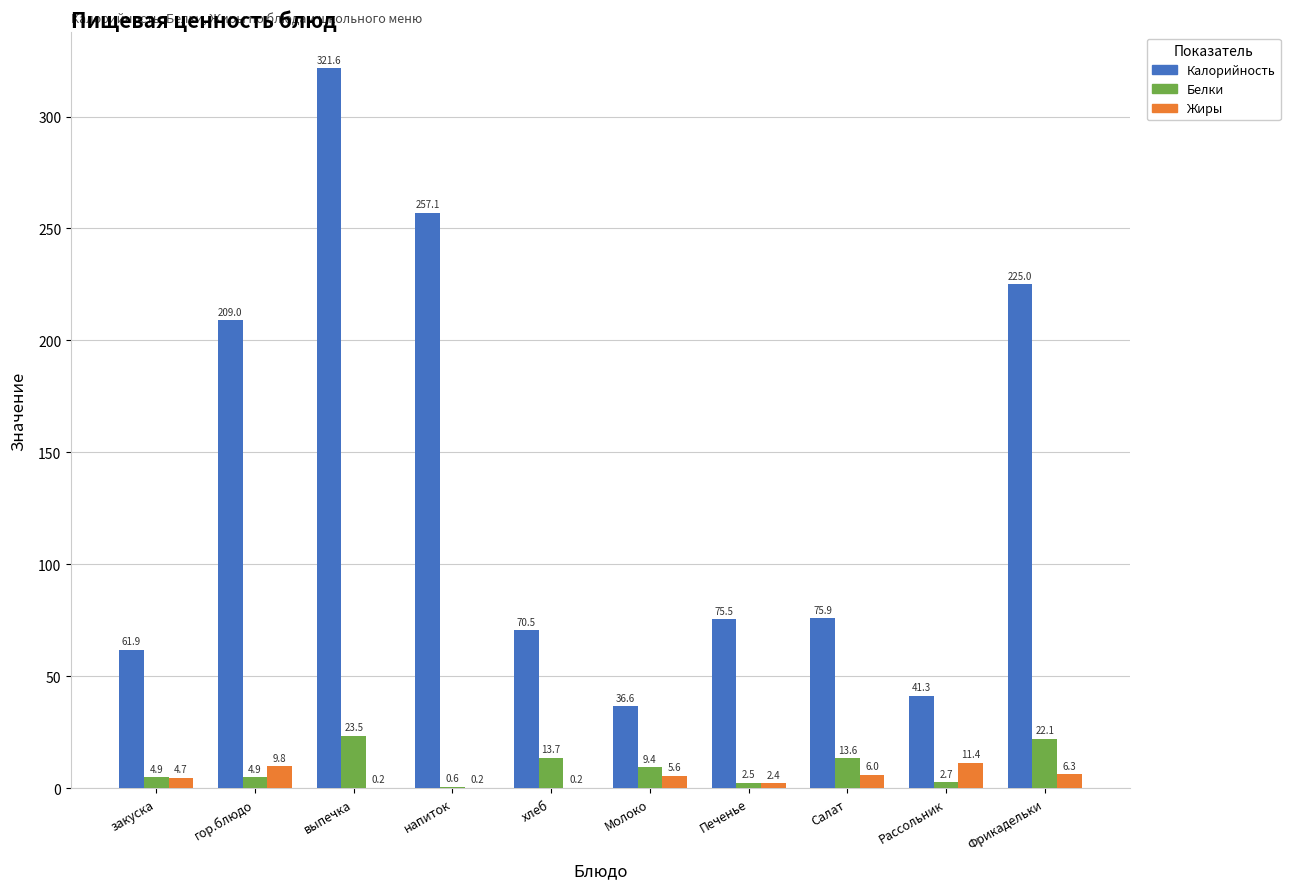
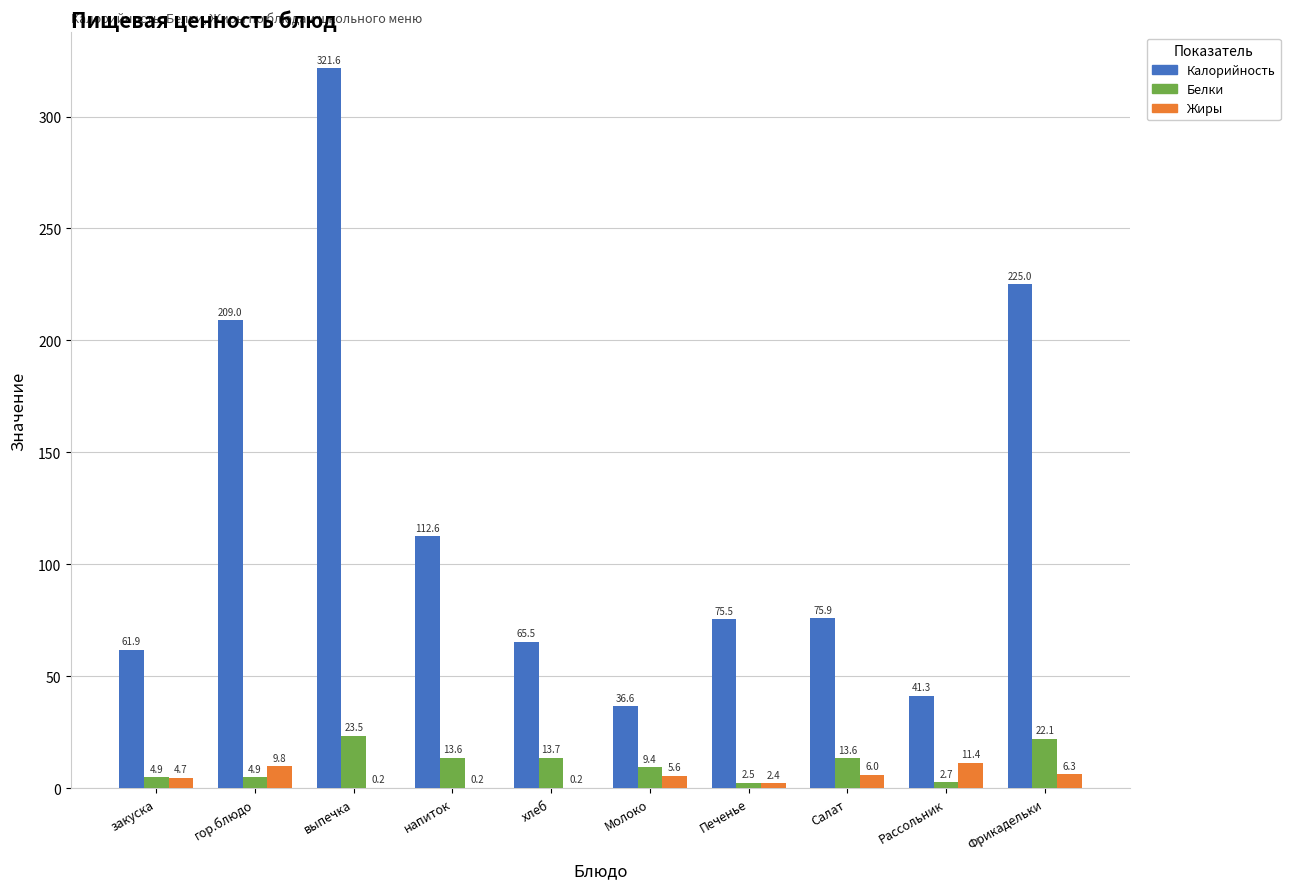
Калорийность, напиток: 257.1 -> 112.6
Белки, напиток: 0.6 -> 13.6
Калорийность, хлеб: 70.5 -> 65.5
